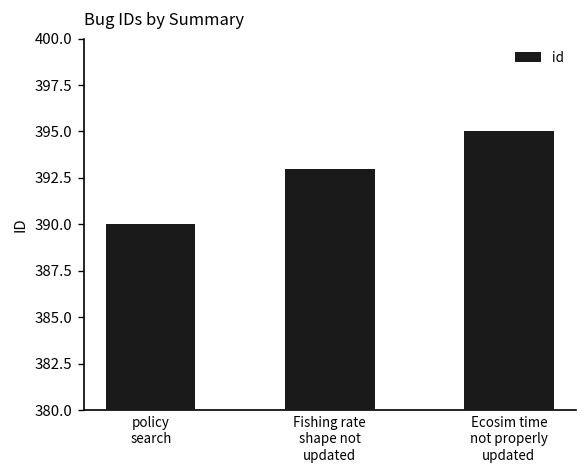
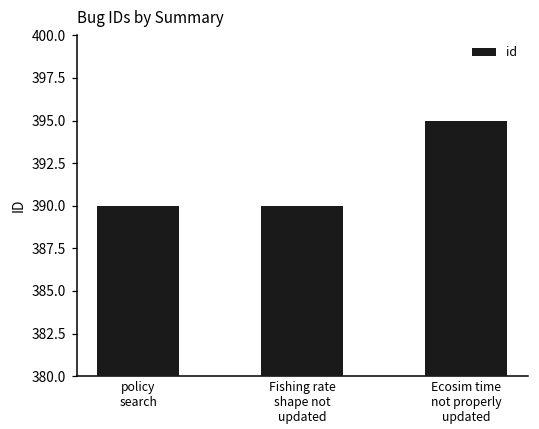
Fishing rate shape not updated: 393 -> 390
